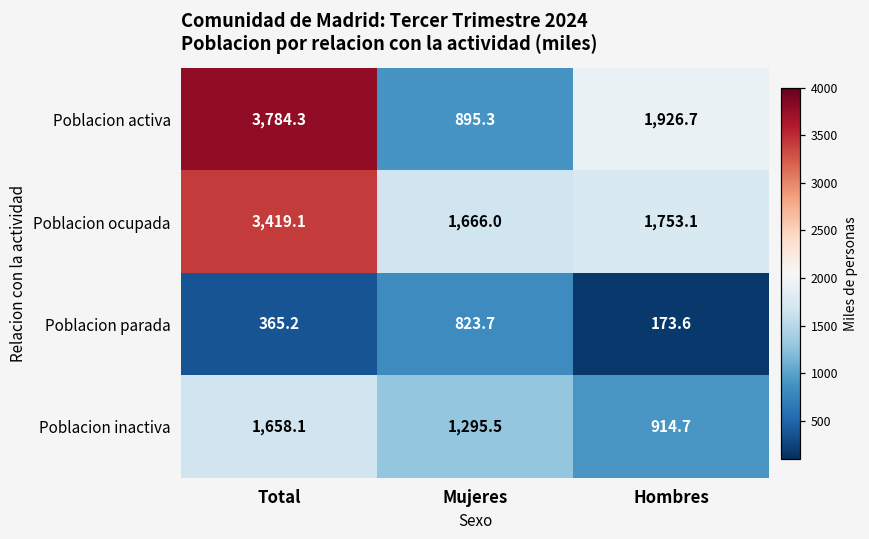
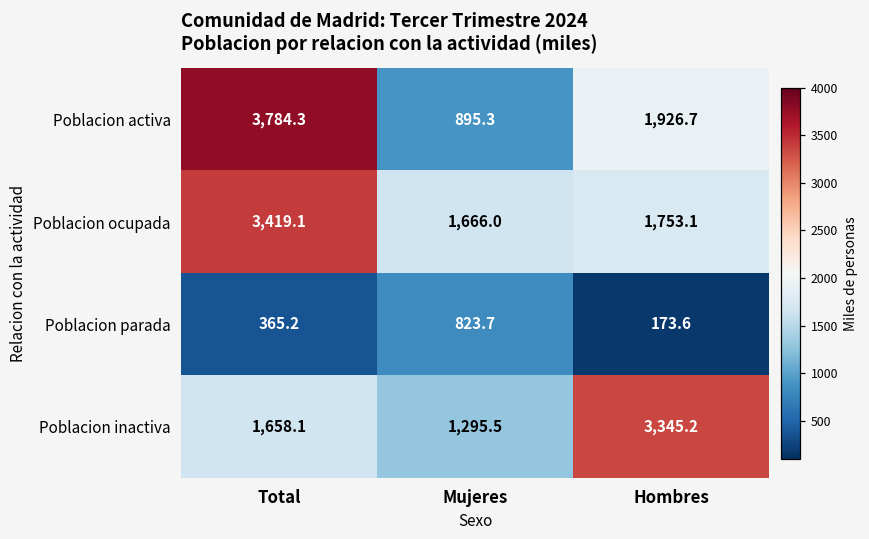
Poblacion inactiva, Hombres: 914.7 -> 3,345.2
